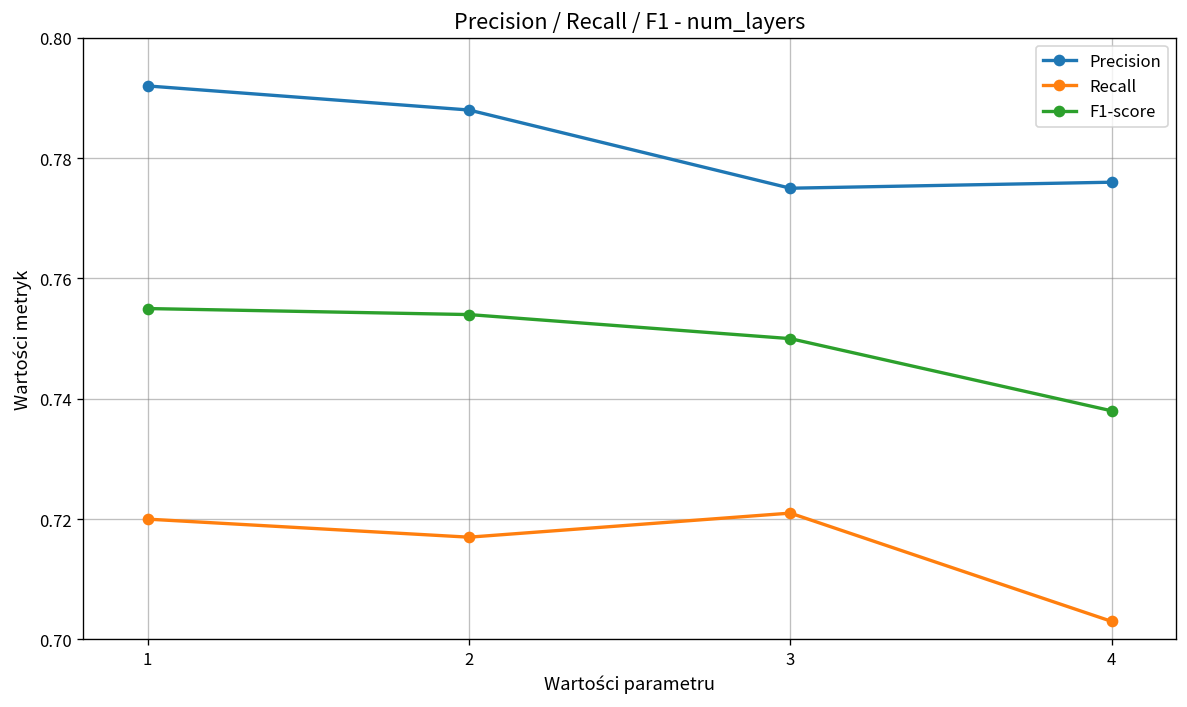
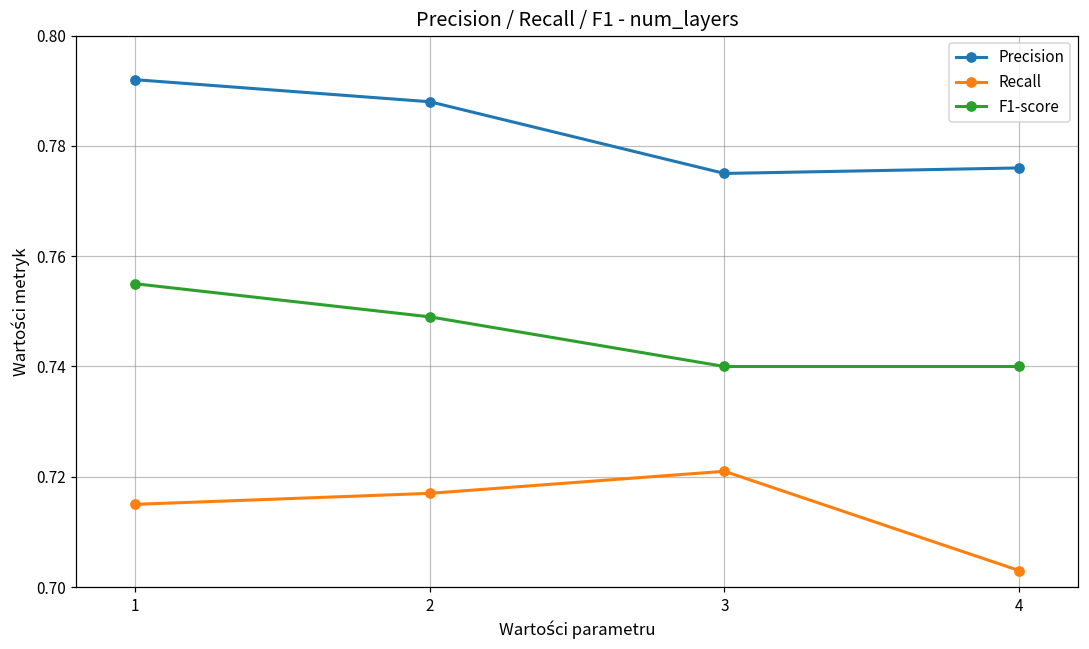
Recall, 1: 0.720 -> 0.715
F1-score, 2: 0.754 -> 0.749
F1-score, 3: 0.75 -> 0.74
F1-score, 4: 0.738 -> 0.740
